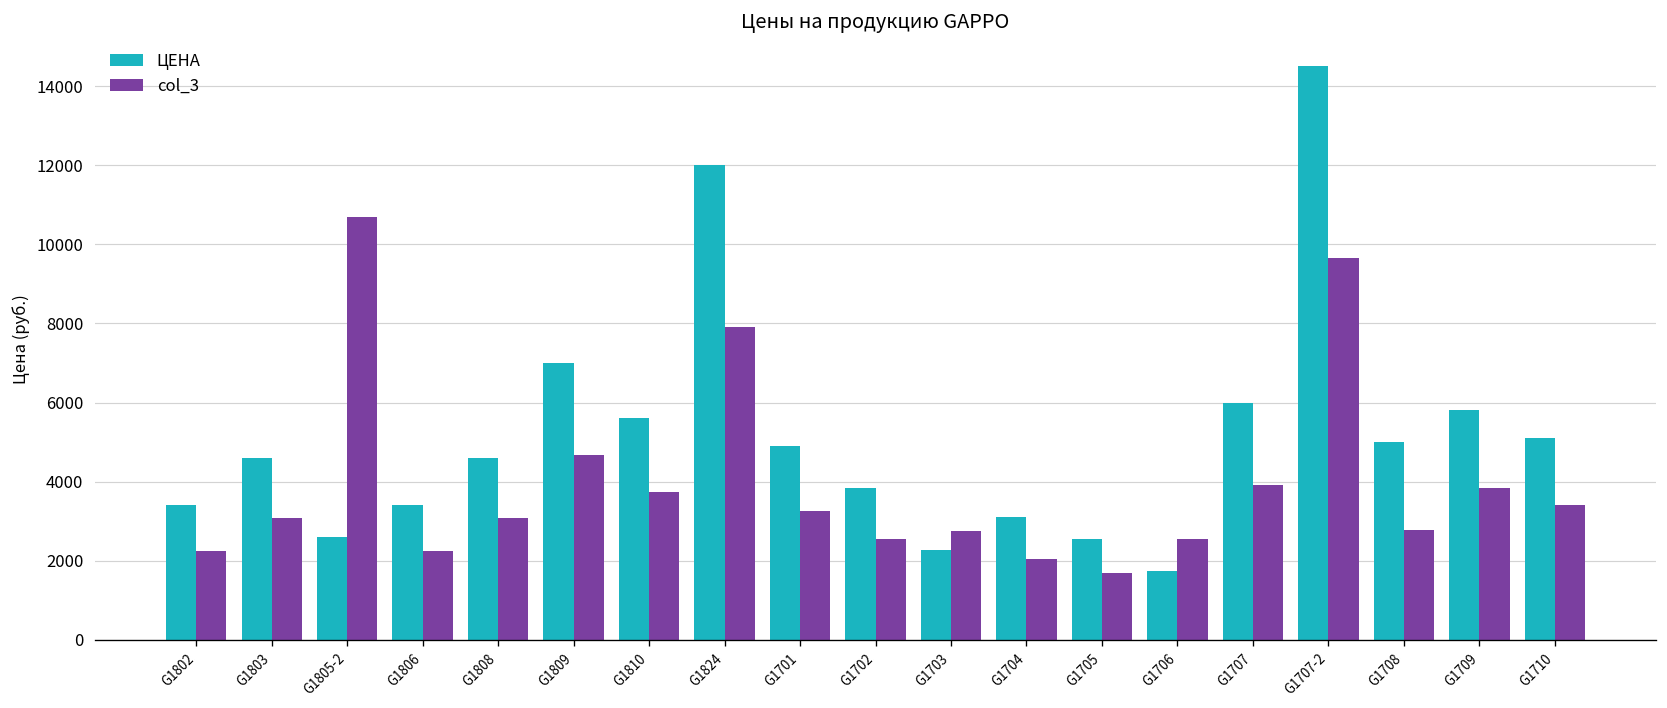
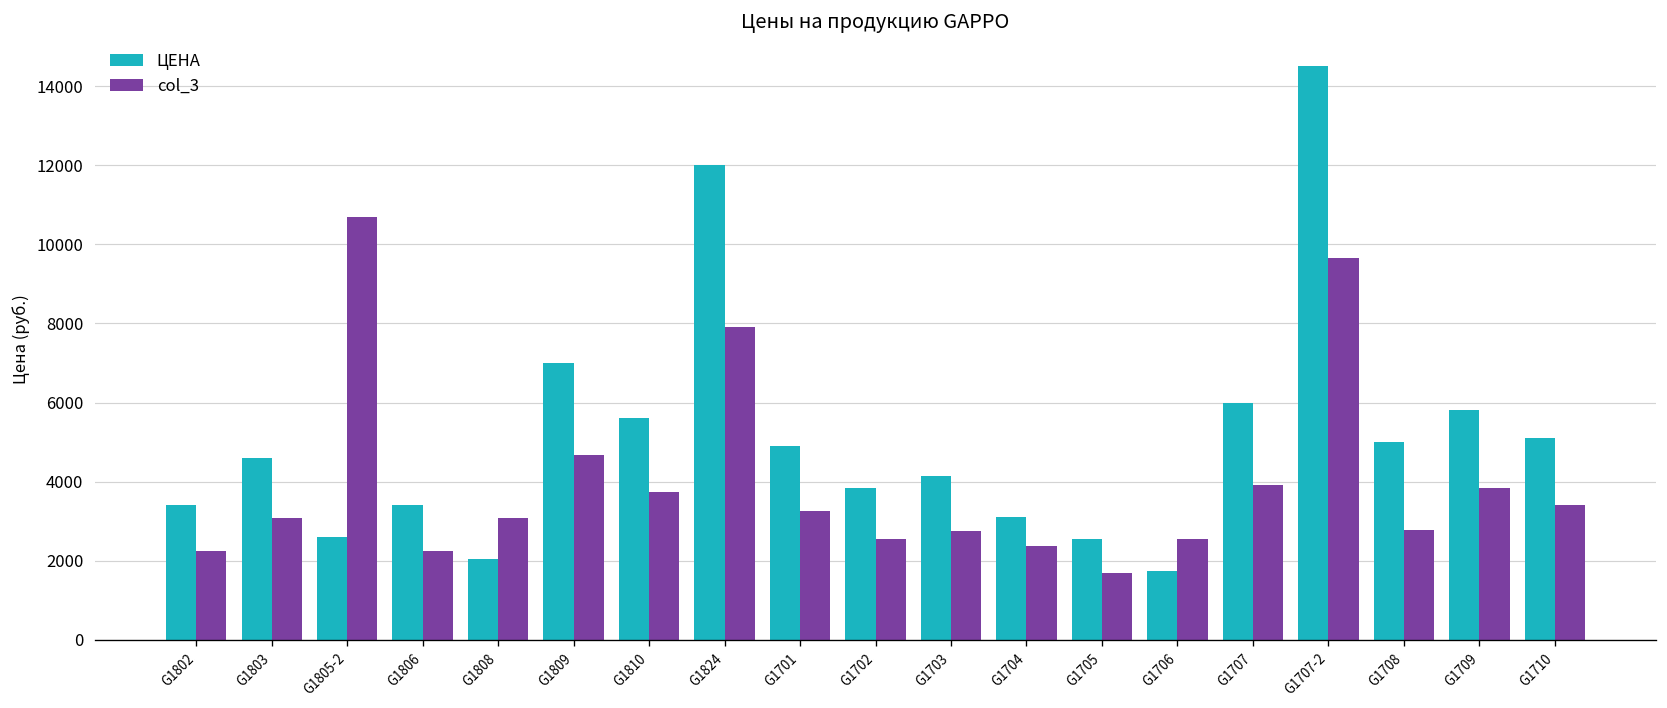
ЦЕНА, G1808: 4600 -> 2000
ЦЕНА, G1703: 2300 -> 4200
col_3, G1704: 2100 -> 2400
